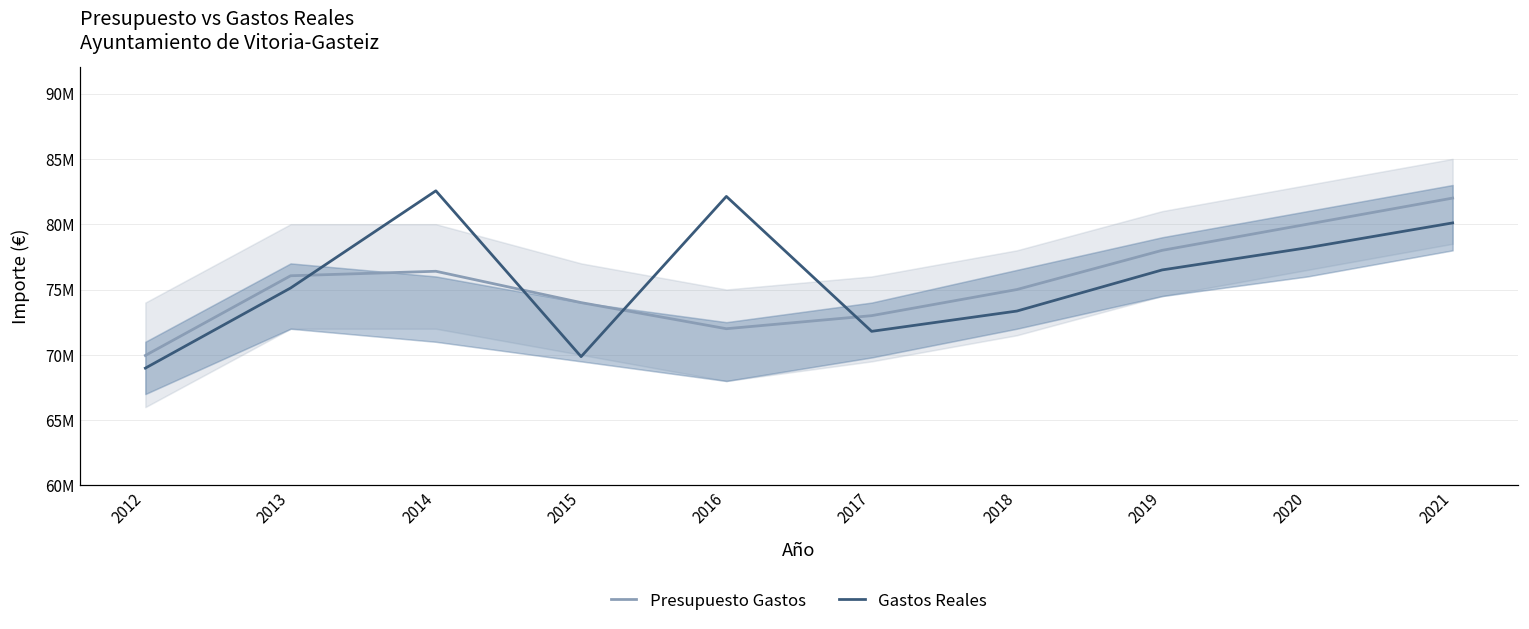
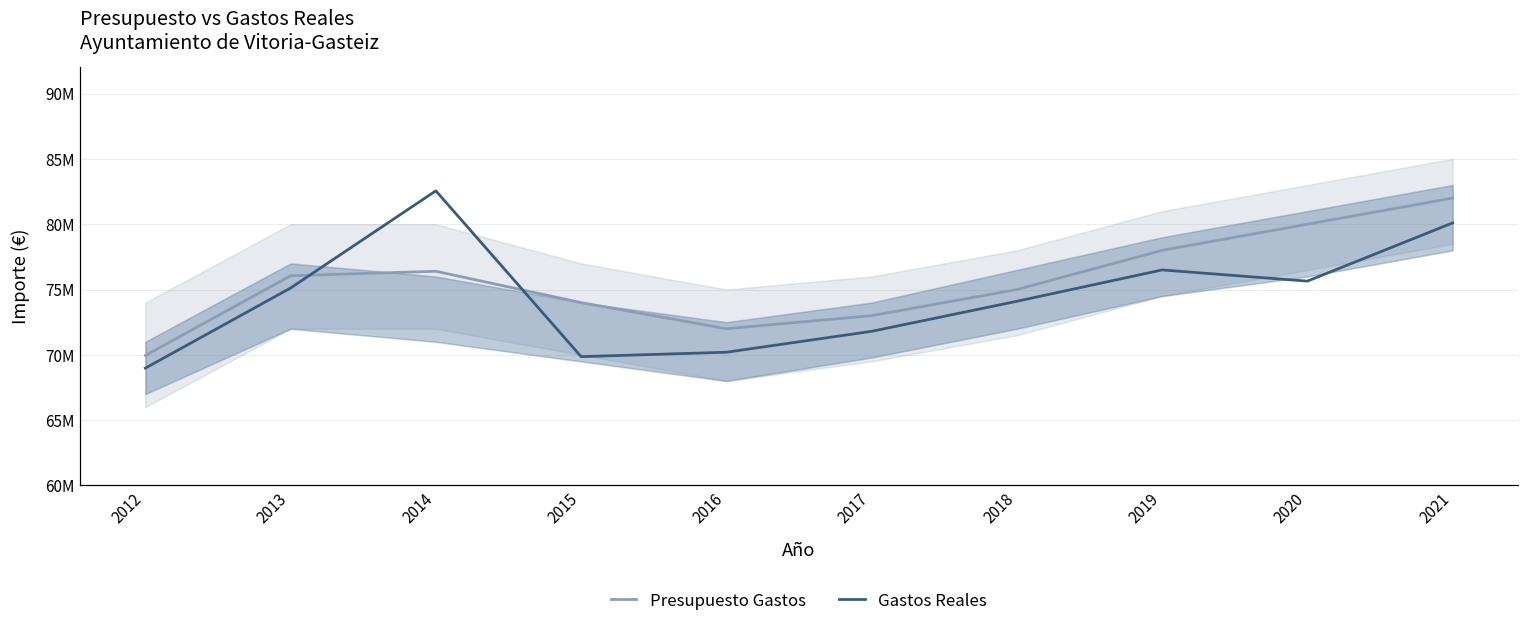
Gastos Reales, 2016: 82100000 -> 70200000
Gastos Reales, 2018: 73400000 -> 74100000
Gastos Reales, 2020: 78200000 -> 75600000
